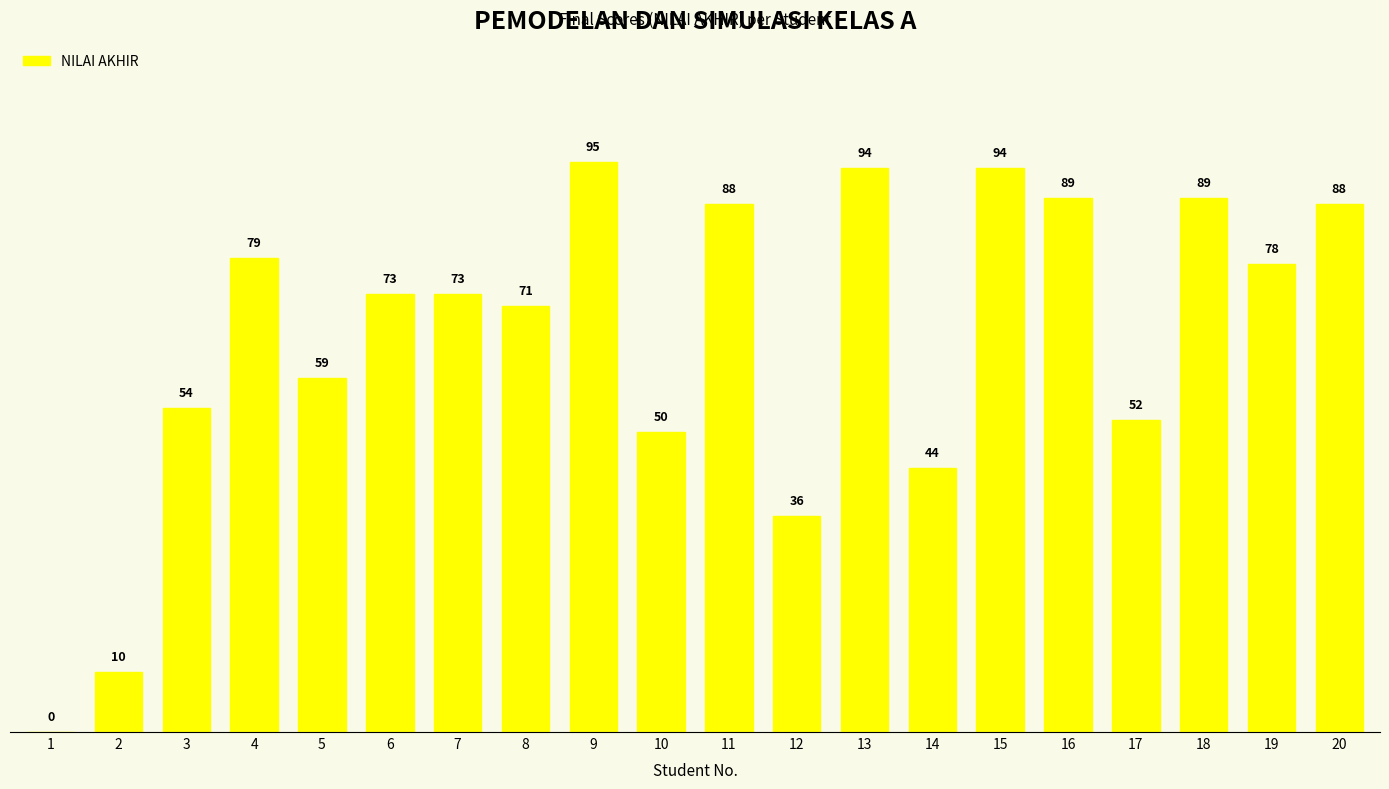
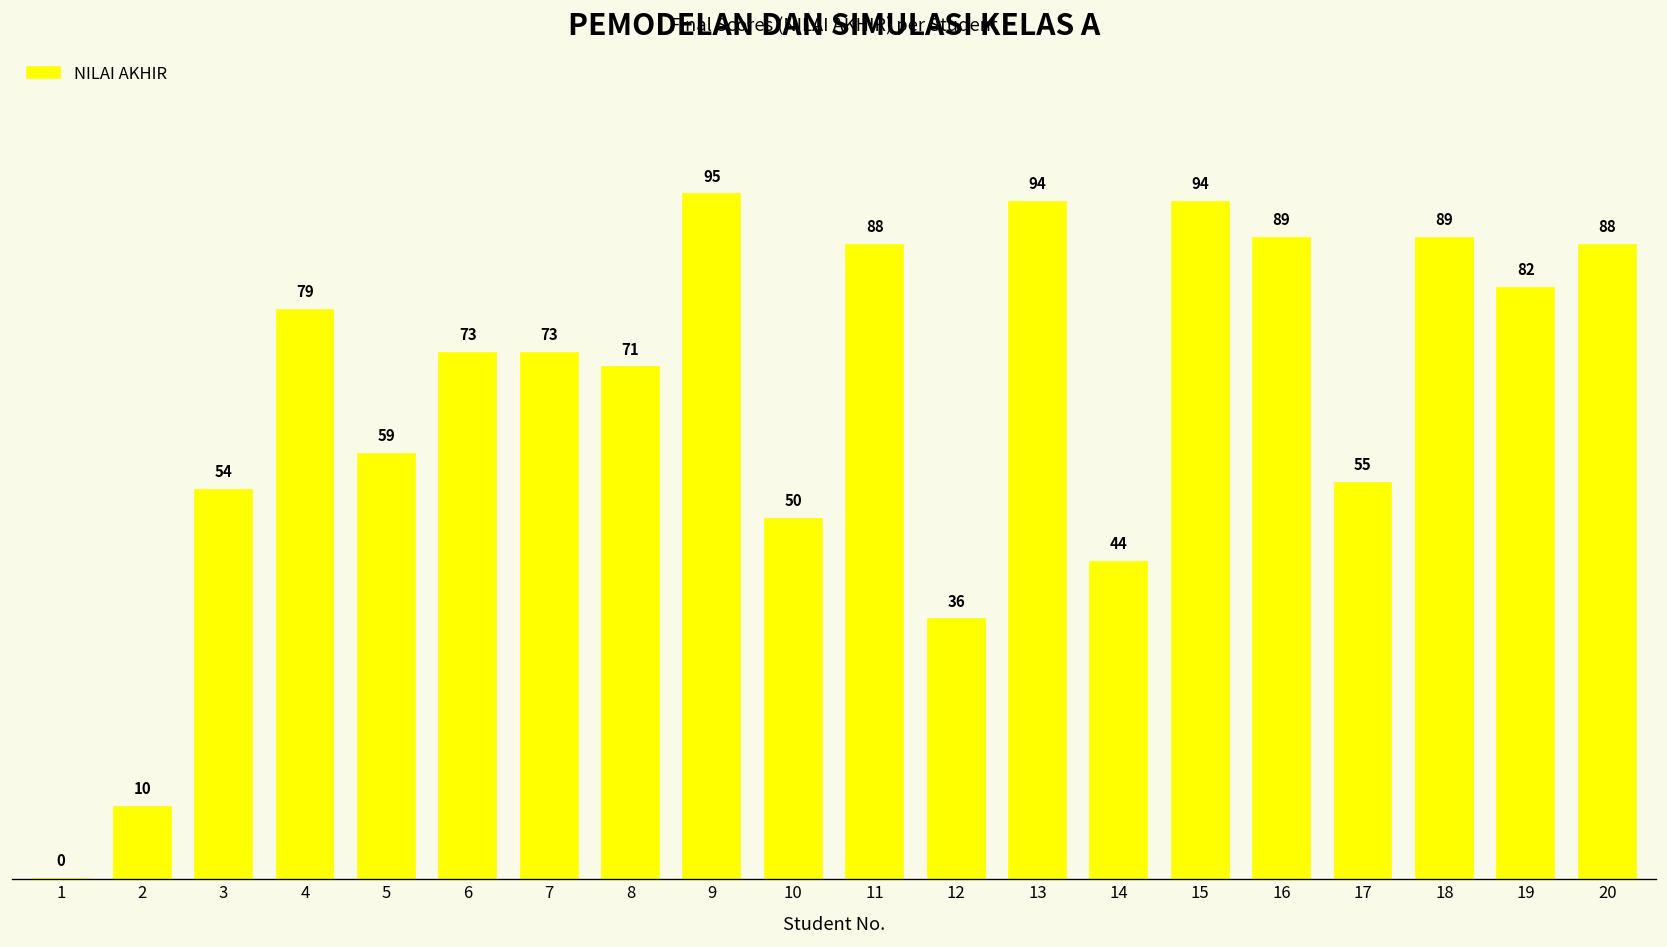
17: 52 -> 55
19: 78 -> 82
